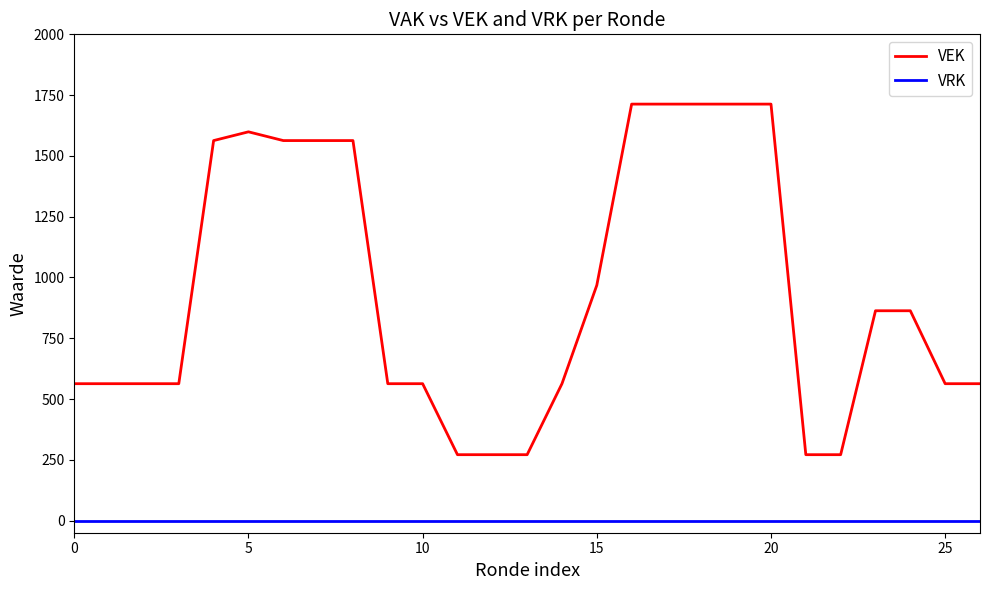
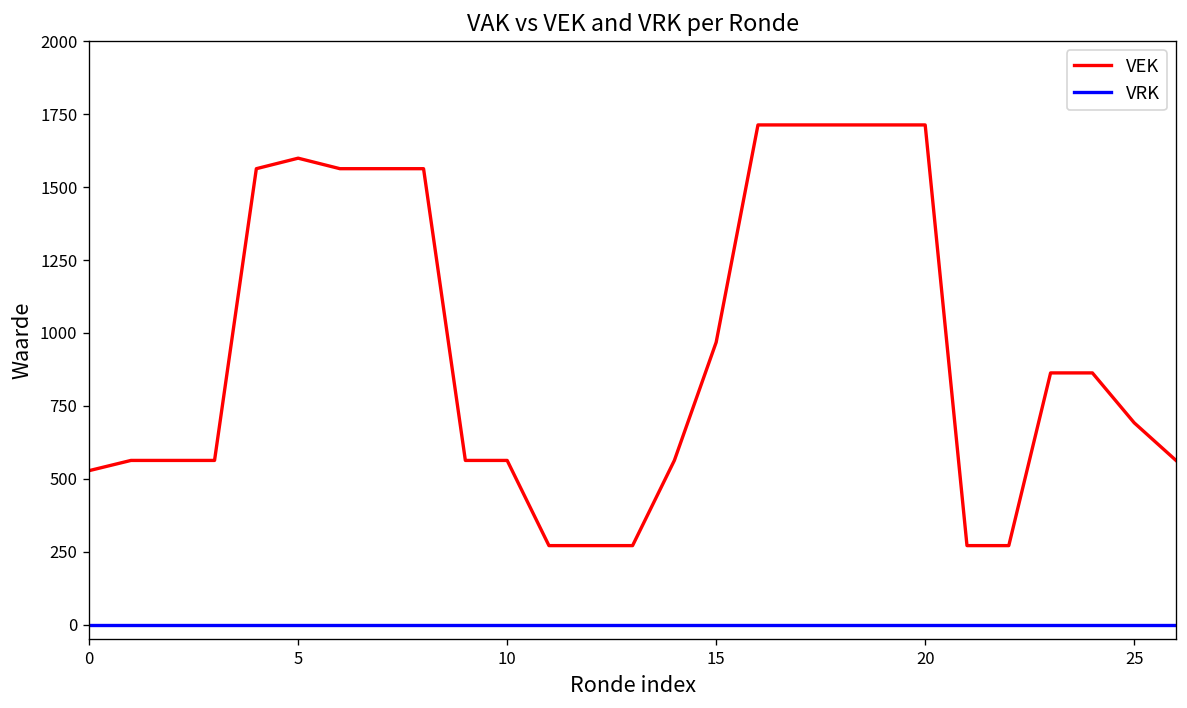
VEK, 0: 560 -> 530
VEK, 25: 560 -> 690
